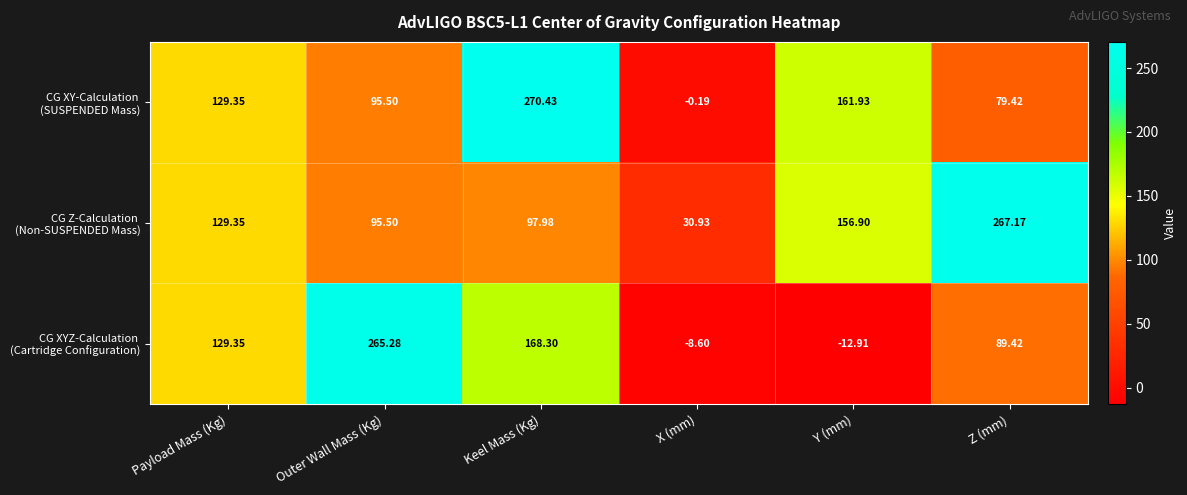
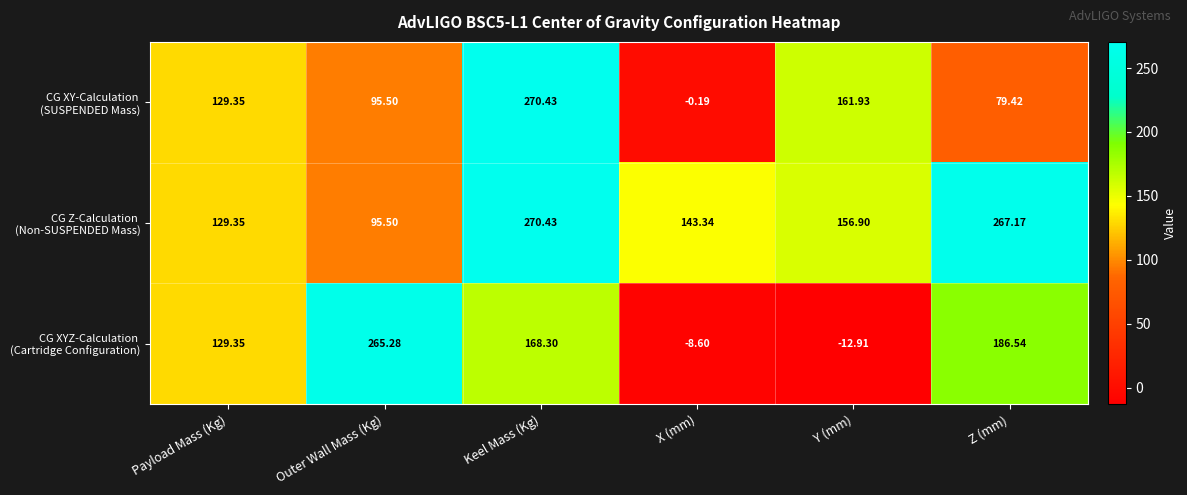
CG Z-Calculation (Non-SUSPENDED Mass), Keel Mass (Kg): 97.98 -> 270.43
CG Z-Calculation (Non-SUSPENDED Mass), X (mm): 30.93 -> 143.34
CG XYZ-Calculation (Cartridge Configuration), Z (mm): 89.42 -> 186.54
